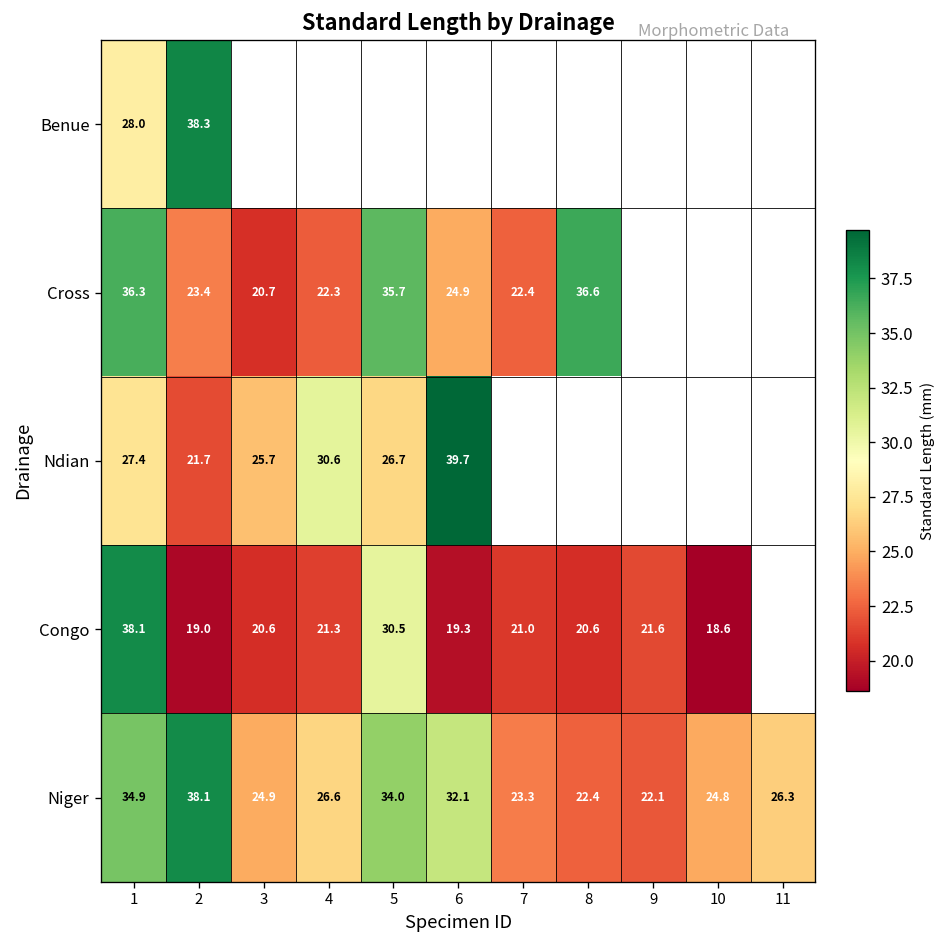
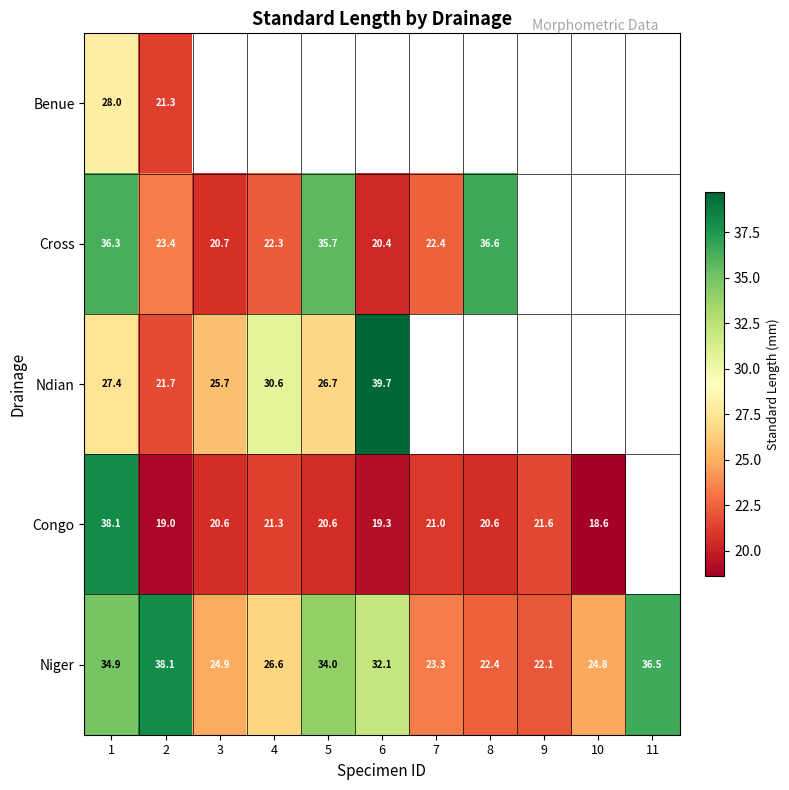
Benue, 2: 38.3 -> 21.3
Cross, 6: 24.9 -> 20.4
Congo, 5: 30.5 -> 20.6
Niger, 11: 26.3 -> 36.5
